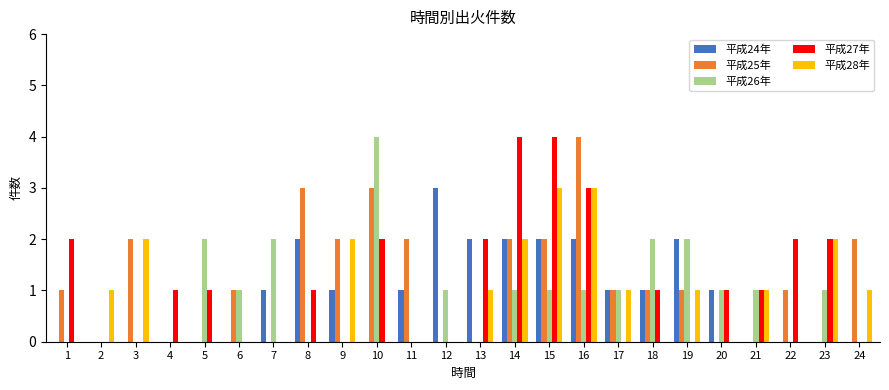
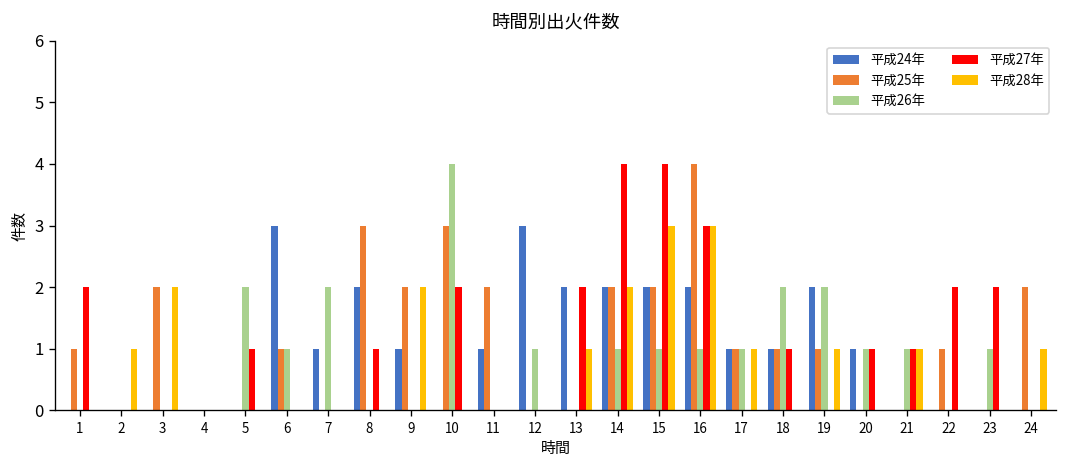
平成27年, 4: 1 -> 0
平成24年, 6: 0 -> 3
平成28年, 23: 2 -> 0
